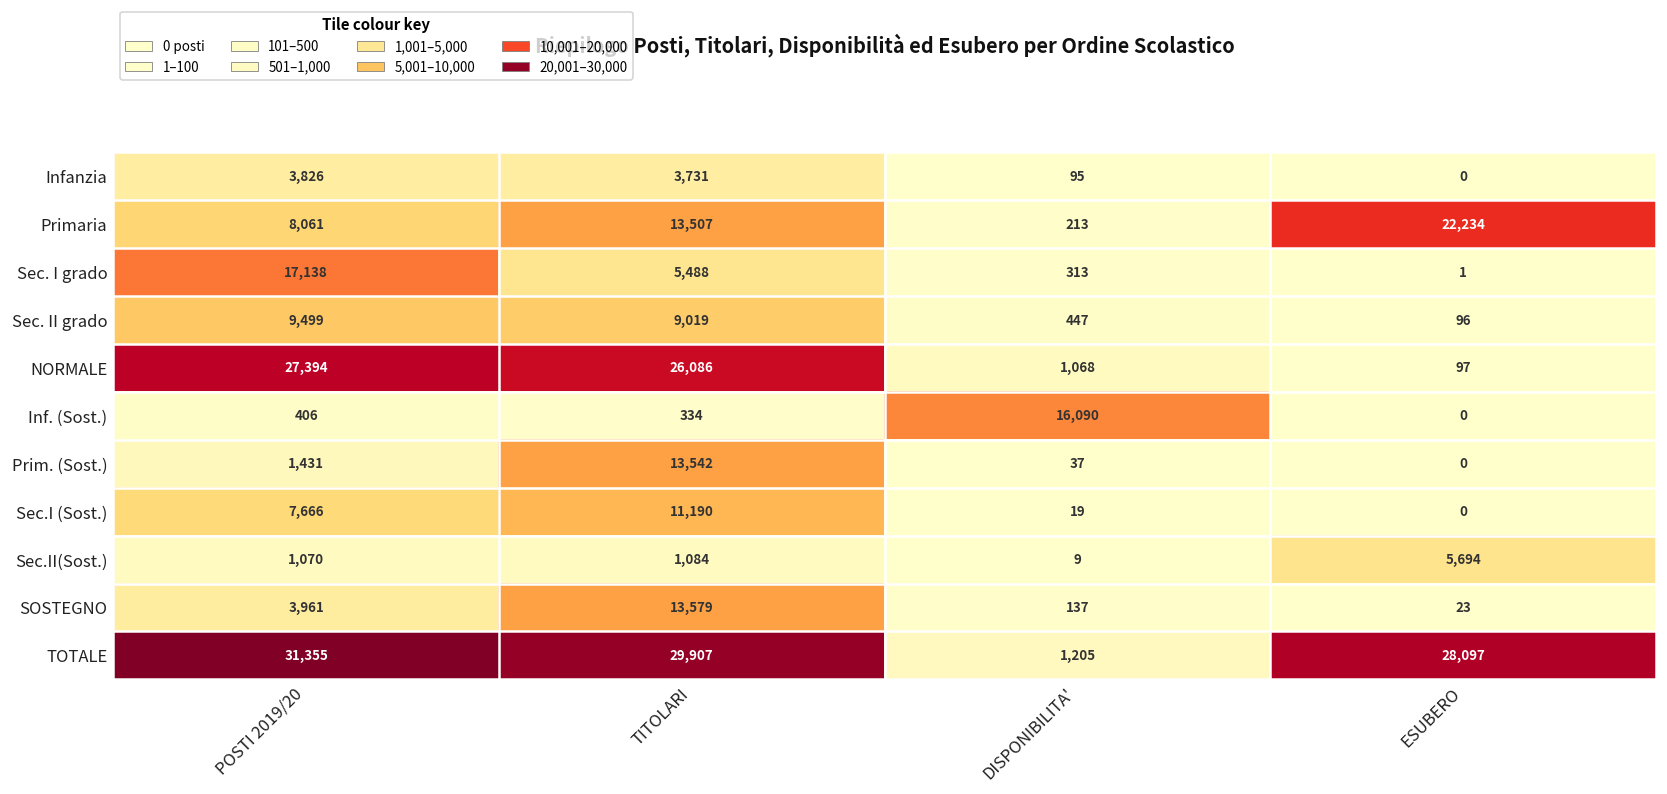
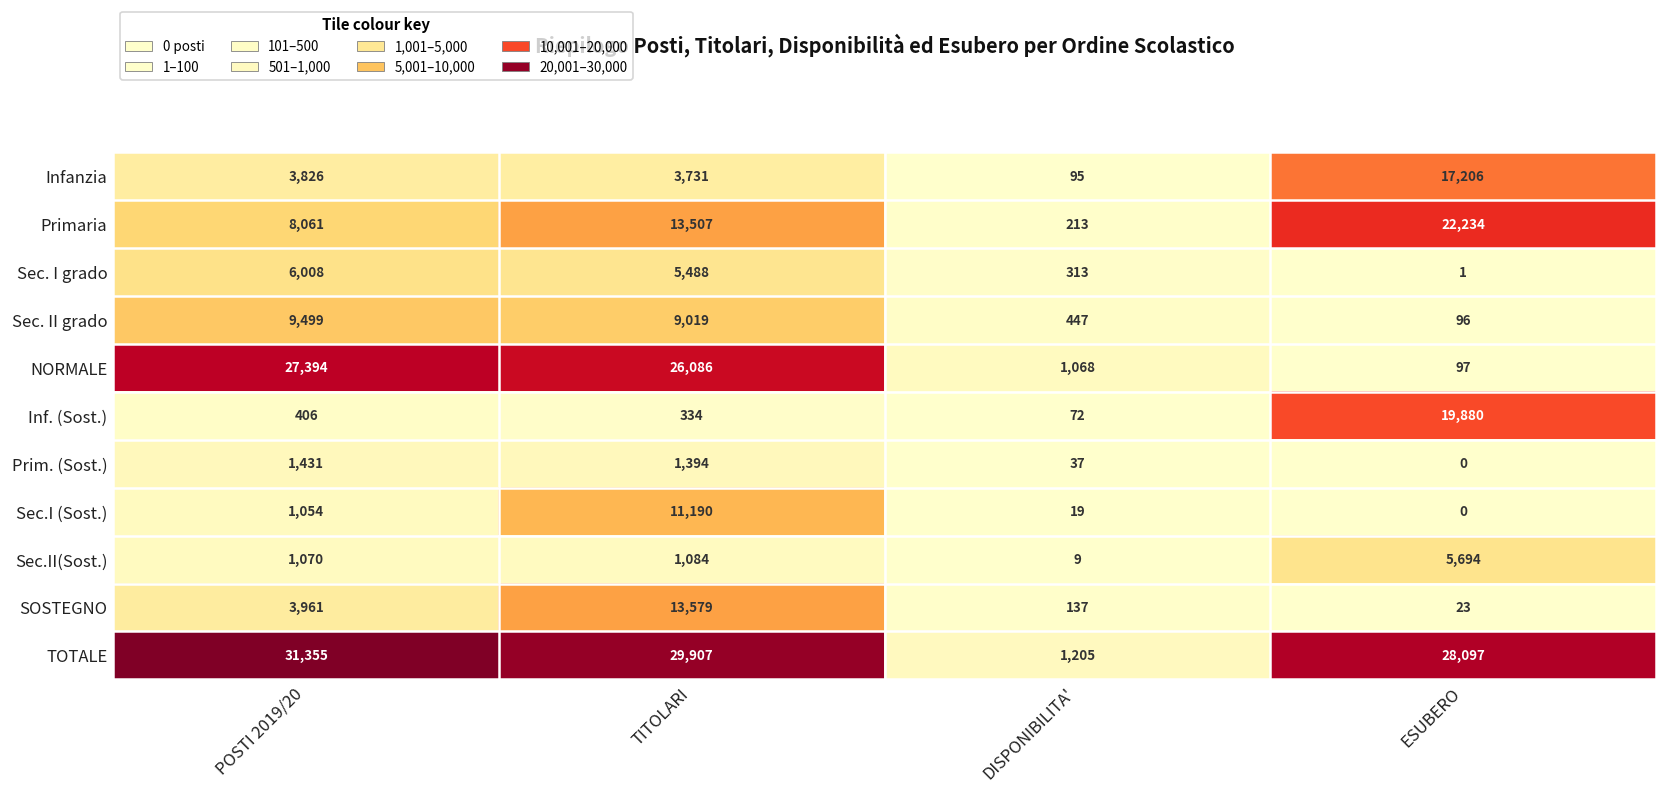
Infanzia, ESUBERO: 0 -> 17,206
Sec. I grado, POSTI 2019/20: 17,138 -> 6,008
Inf. (Sost.), DISPONIBILITA': 16,090 -> 72
Inf. (Sost.), ESUBERO: 0 -> 19,880
Prim. (Sost.), TITOLARI: 13,542 -> 1,394
Sec.I (Sost.), POSTI 2019/20: 7,666 -> 1,054
